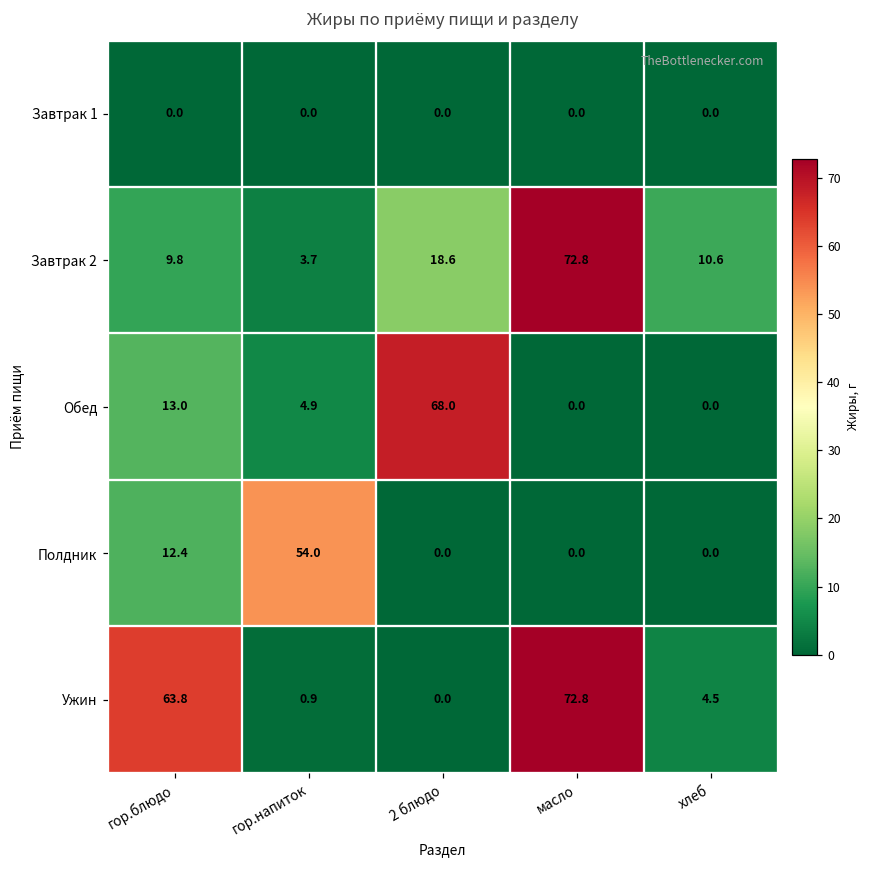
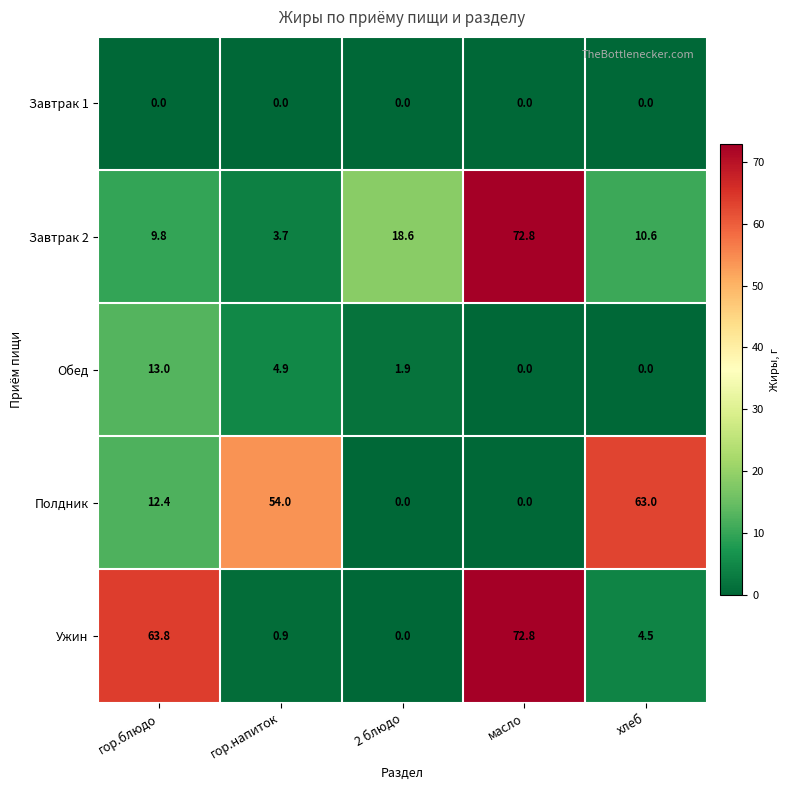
Обед, 2 блюдо: 68.0 -> 1.9
Полдник, хлеб: 0.0 -> 63.0
